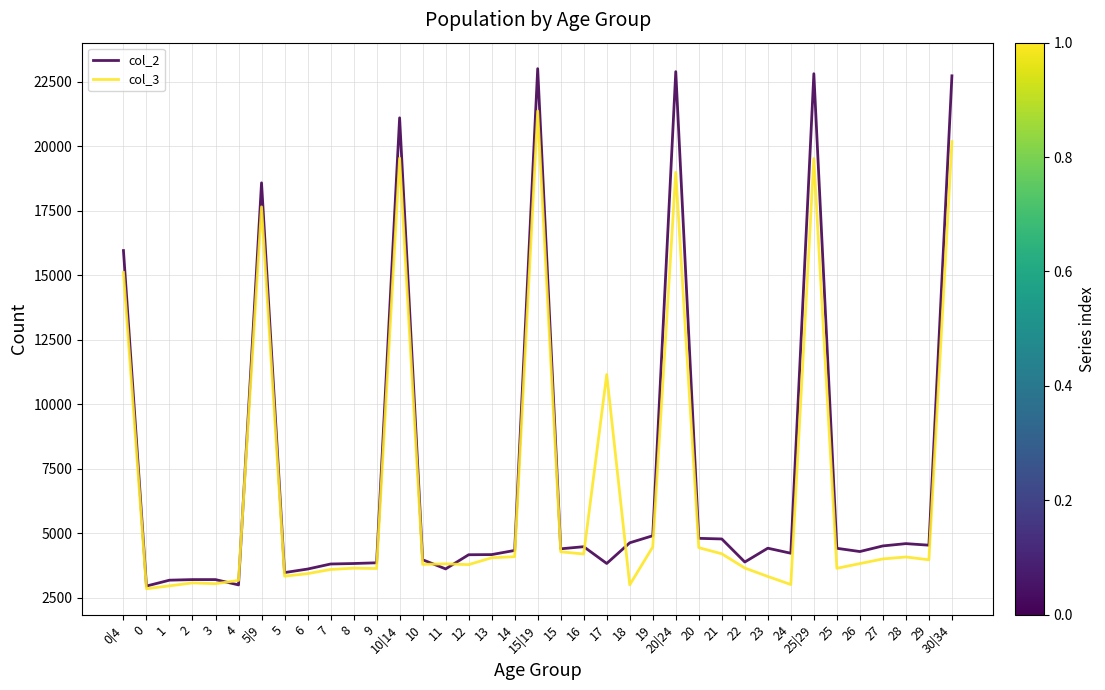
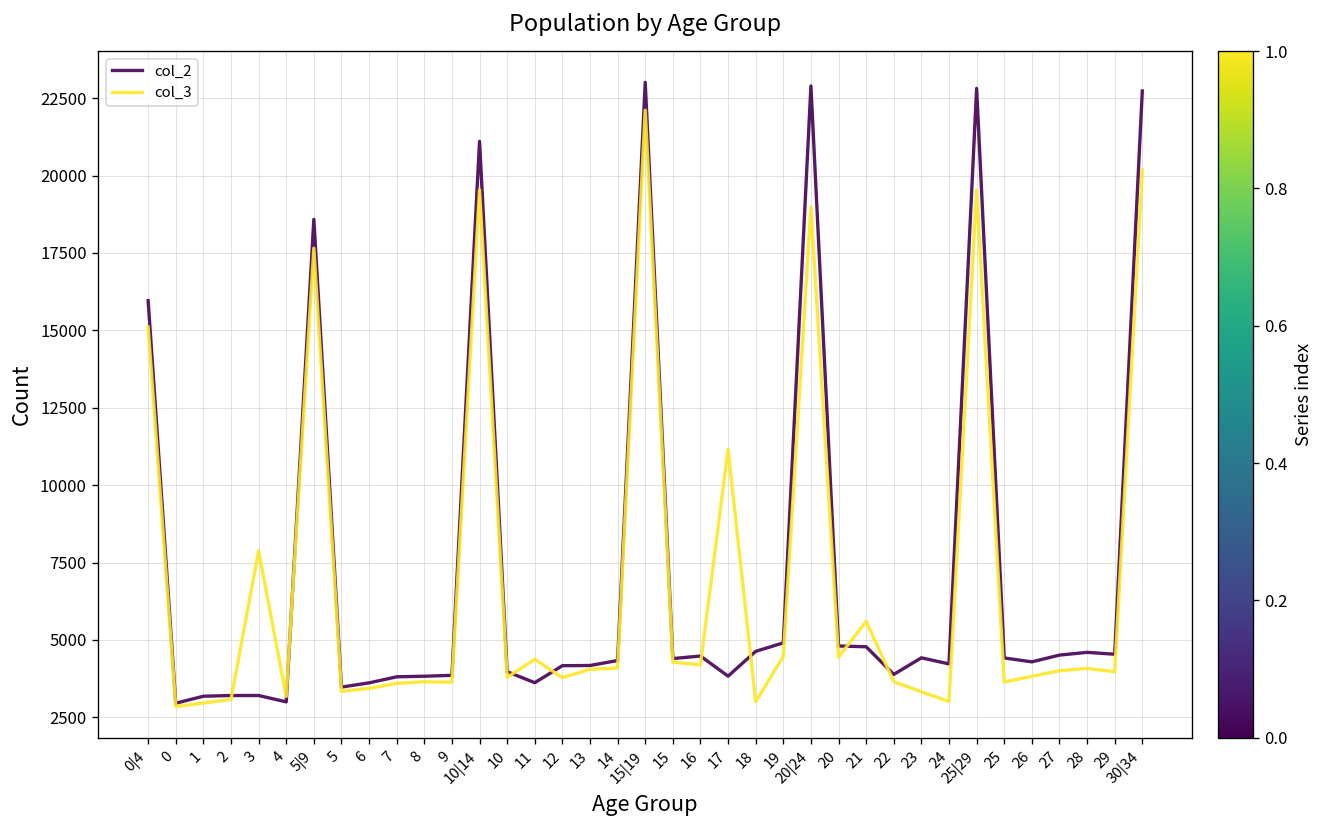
col_3, 3: 3000 -> 7900
col_3, 11: 3800 -> 4400
col_3, 15|19: 21400 -> 22100
col_3, 21: 4200 -> 5600
